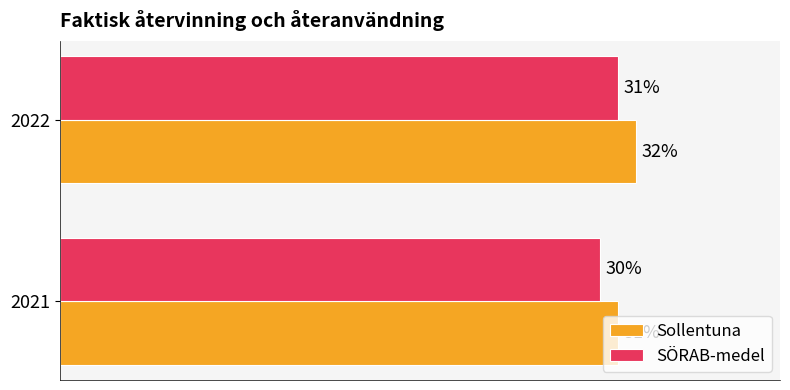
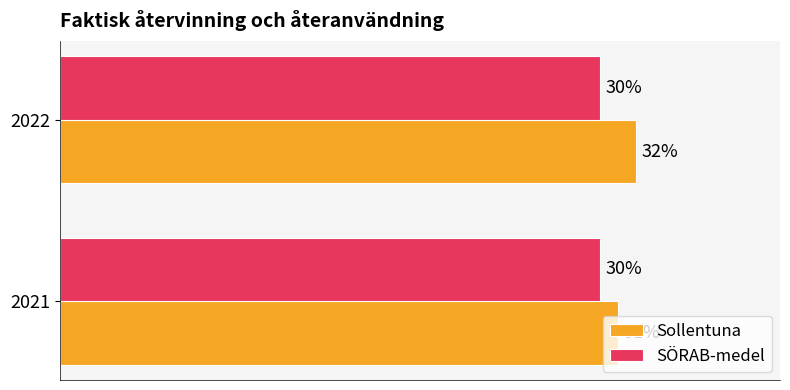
SÖRAB-medel, 2022: 31% -> 30%
